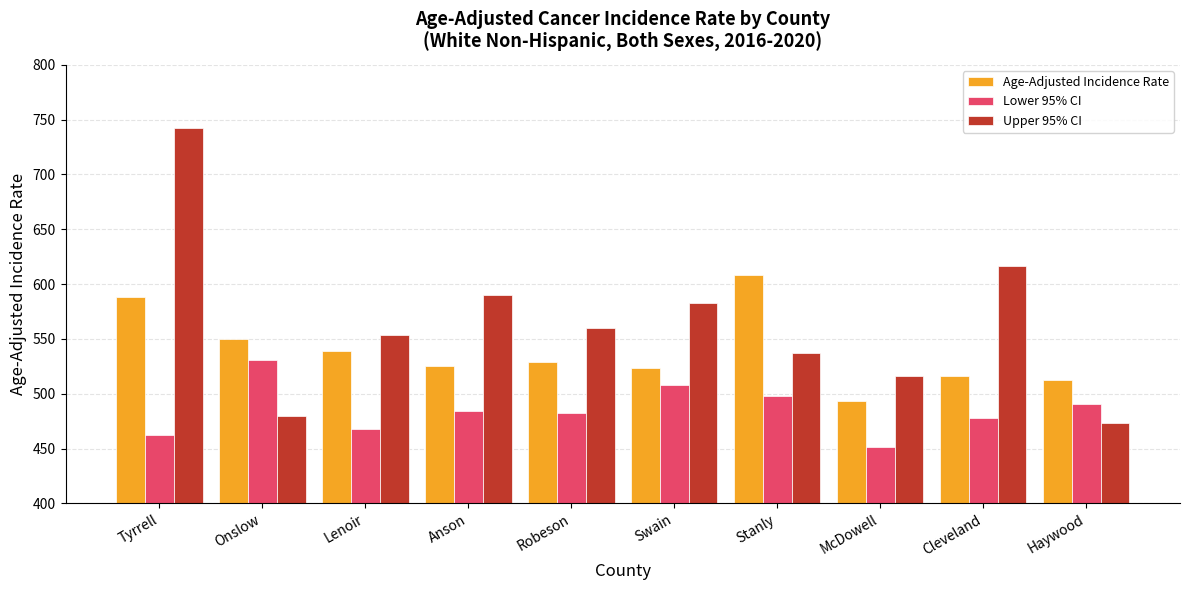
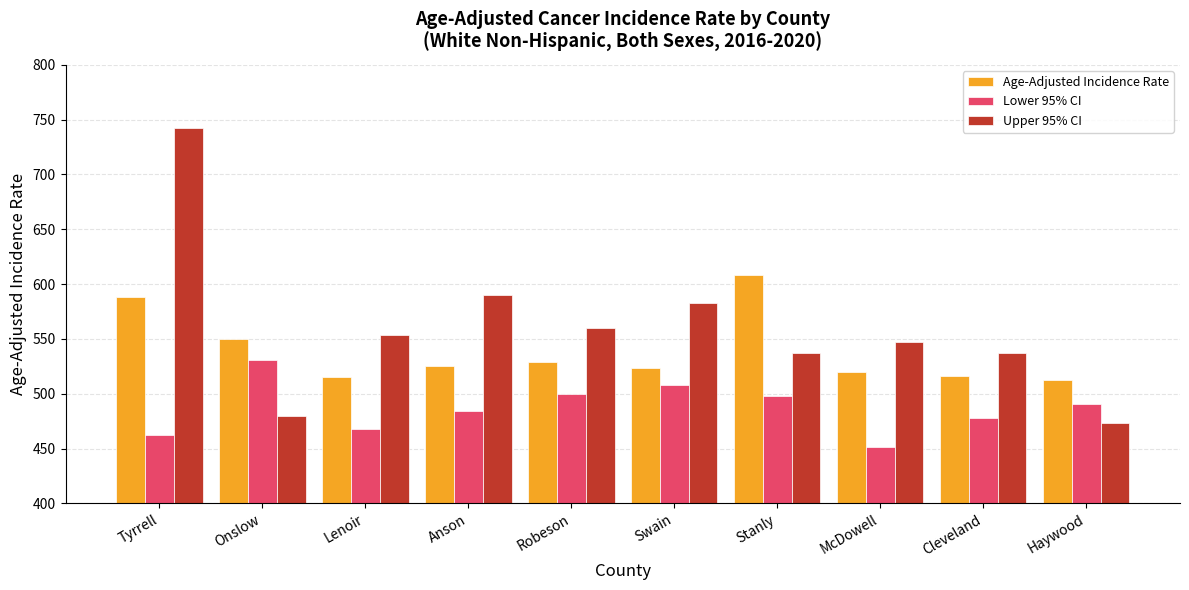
Age-Adjusted Incidence Rate, Lenoir: 539 -> 515
Lower 95% CI, Robeson: 483 -> 500
Age-Adjusted Incidence Rate, McDowell: 493 -> 520
Upper 95% CI, McDowell: 516 -> 547
Upper 95% CI, Cleveland: 616 -> 538
